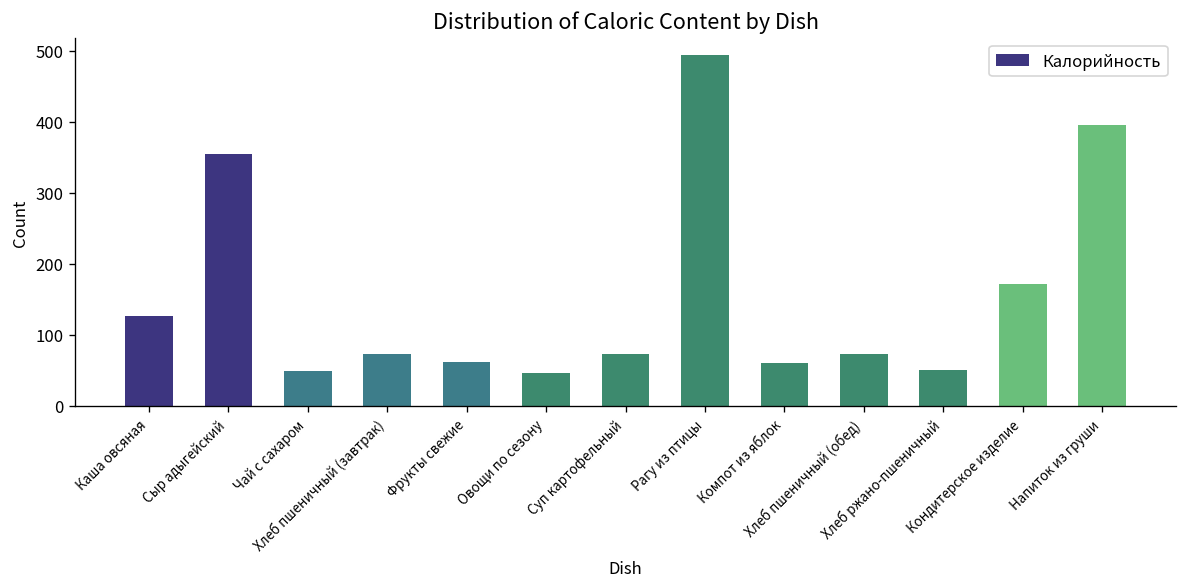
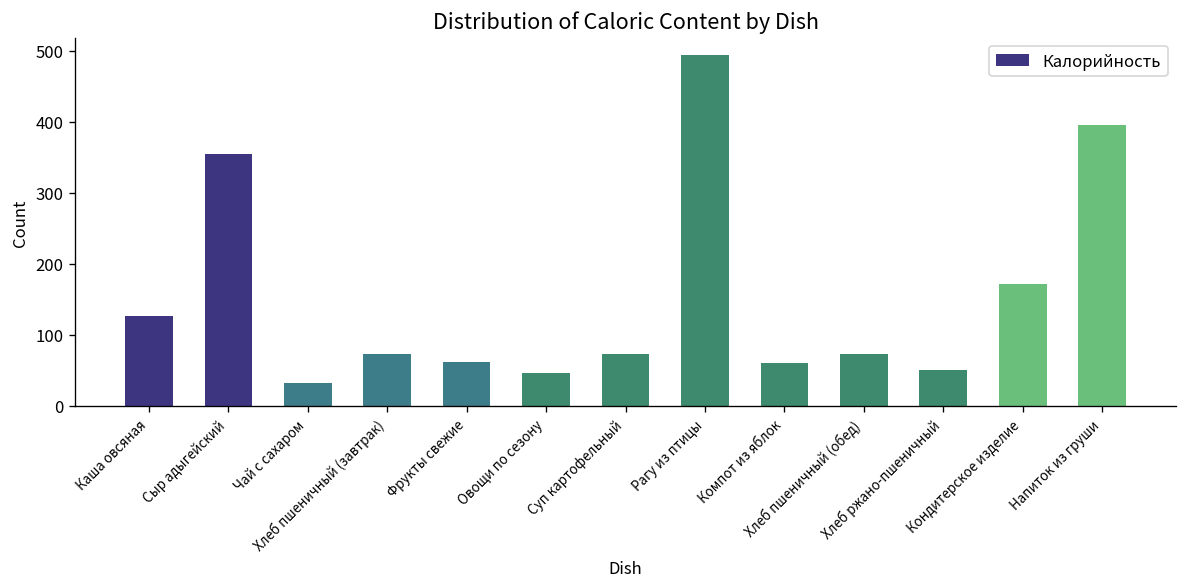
Чай с сахаром: 50 -> 30
